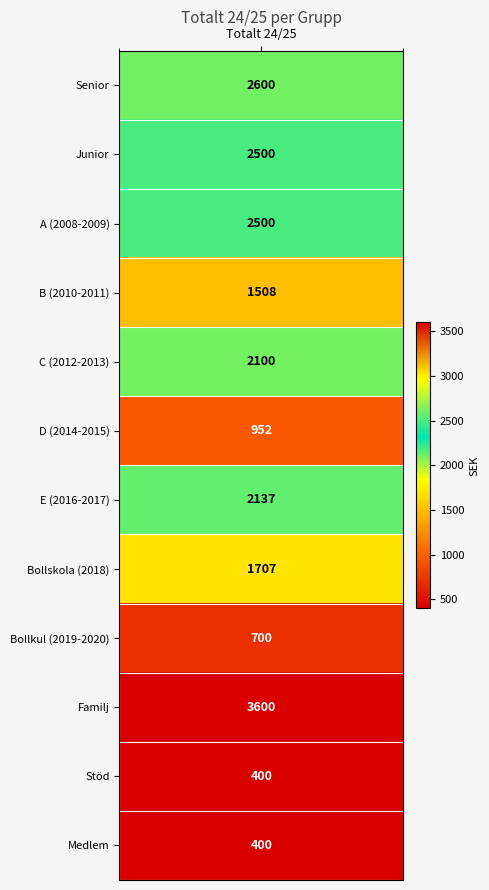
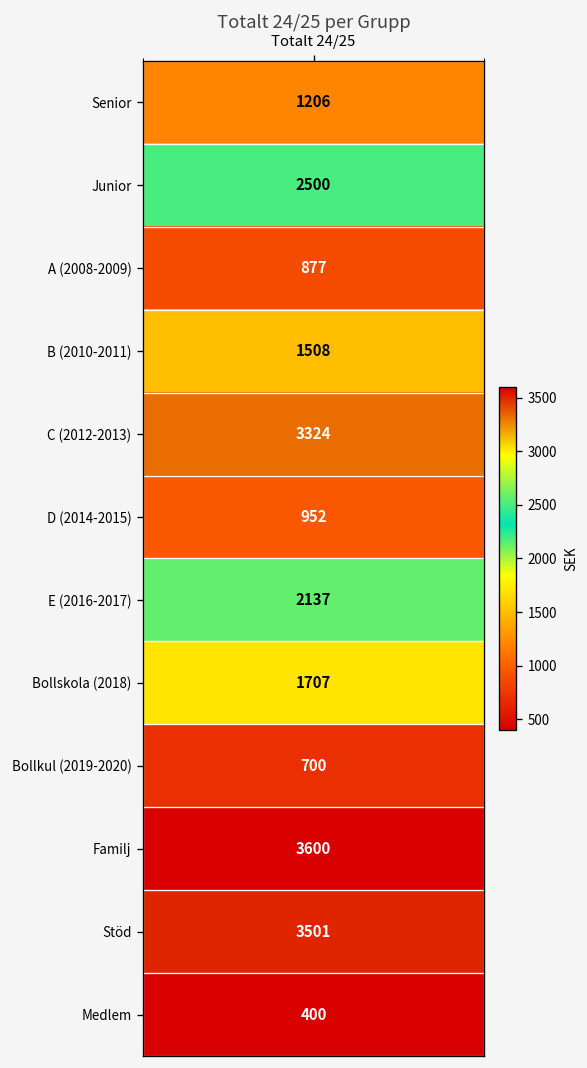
Senior, Totalt 24/25: 2600 -> 1206
A (2008-2009), Totalt 24/25: 2500 -> 877
C (2012-2013), Totalt 24/25: 2100 -> 3324
Stöd, Totalt 24/25: 400 -> 3501
